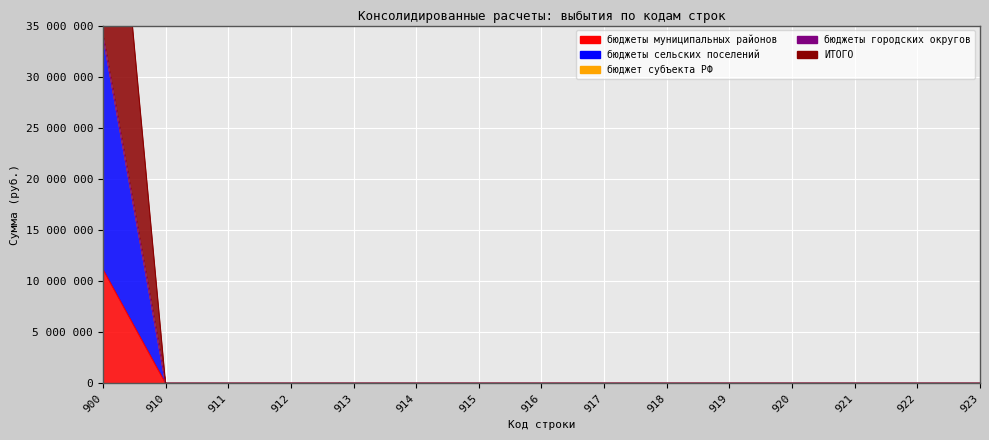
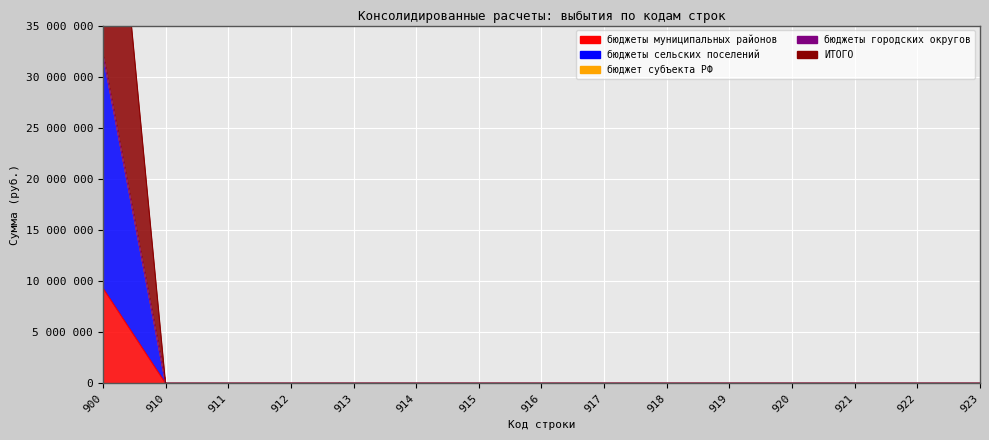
бюджеты муниципальных районов, 900: 11200000 -> 9300000
